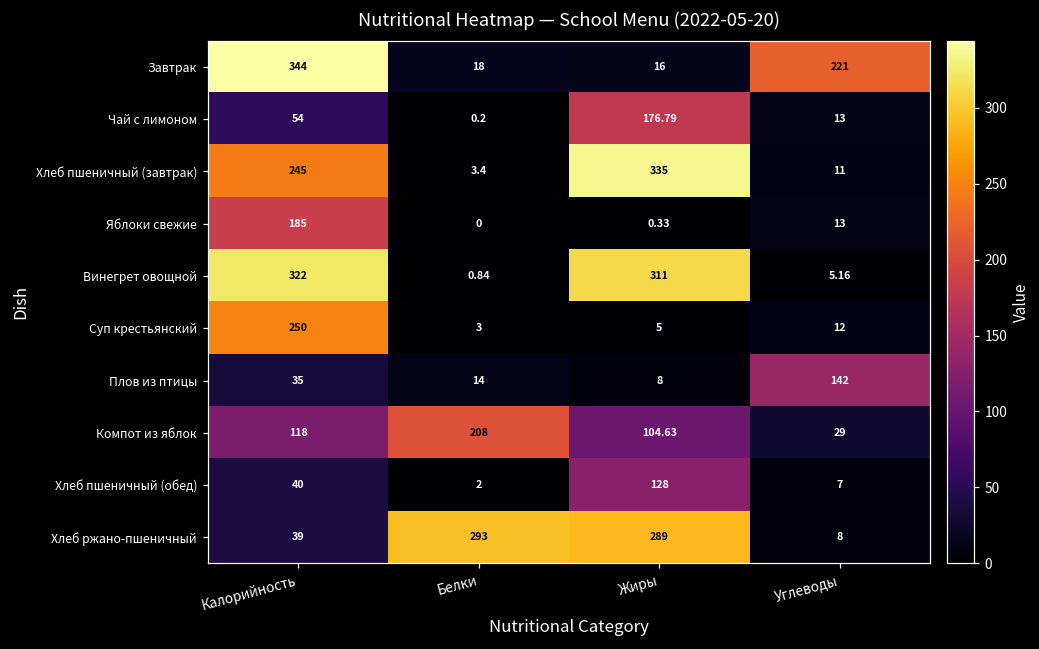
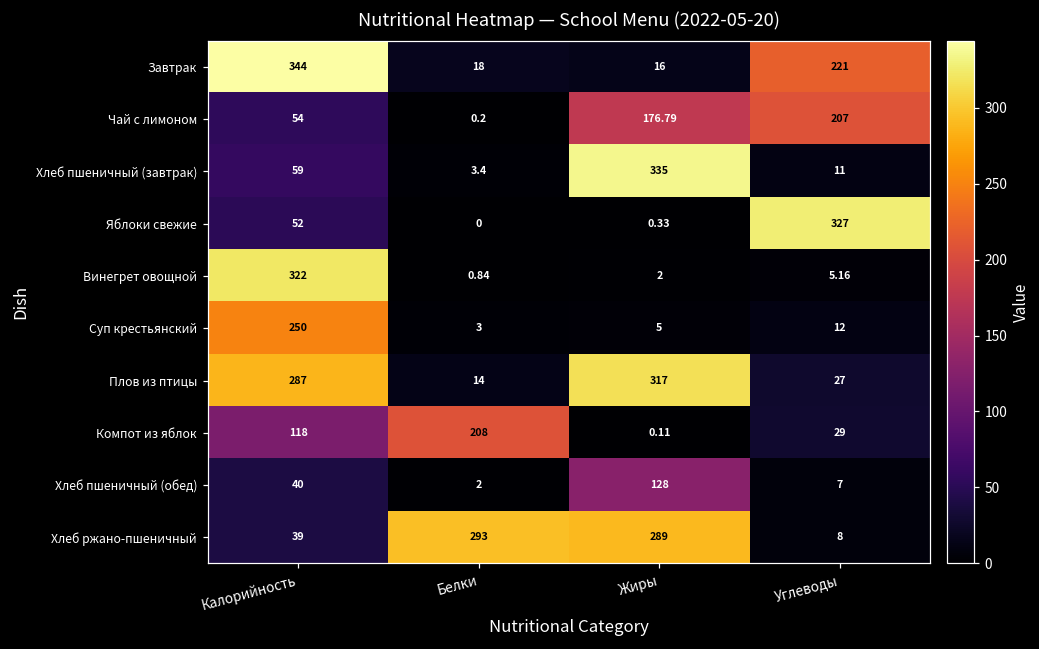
Чай с лимоном, Углеводы: 13 -> 207
Хлеб пшеничный (завтрак), Калорийность: 245 -> 59
Яблоки свежие, Калорийность: 185 -> 52
Яблоки свежие, Углеводы: 13 -> 327
Винегрет овощной, Жиры: 311 -> 2
Плов из птицы, Калорийность: 35 -> 287
Плов из птицы, Жиры: 8 -> 317
Плов из птицы, Углеводы: 142 -> 27
Компот из яблок, Жиры: 104.63 -> 0.11
